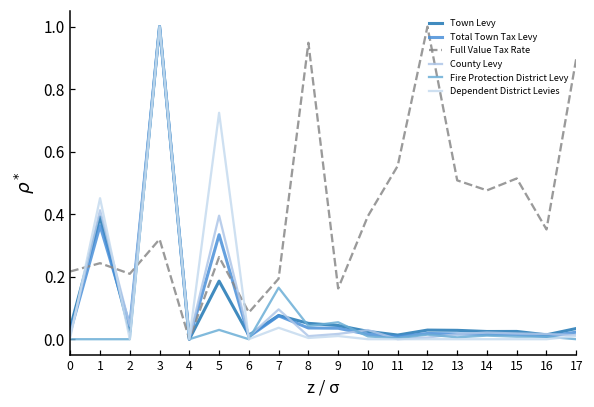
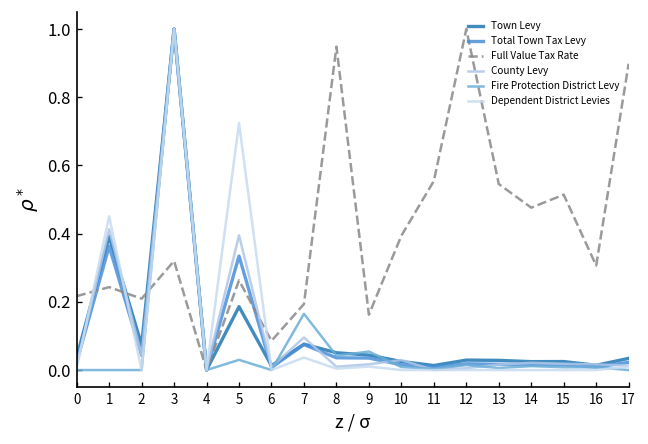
Town Levy, 2: 0.02 -> 0.07
Full Value Tax Rate, 13: 0.51 -> 0.55
Full Value Tax Rate, 16: 0.35 -> 0.31
